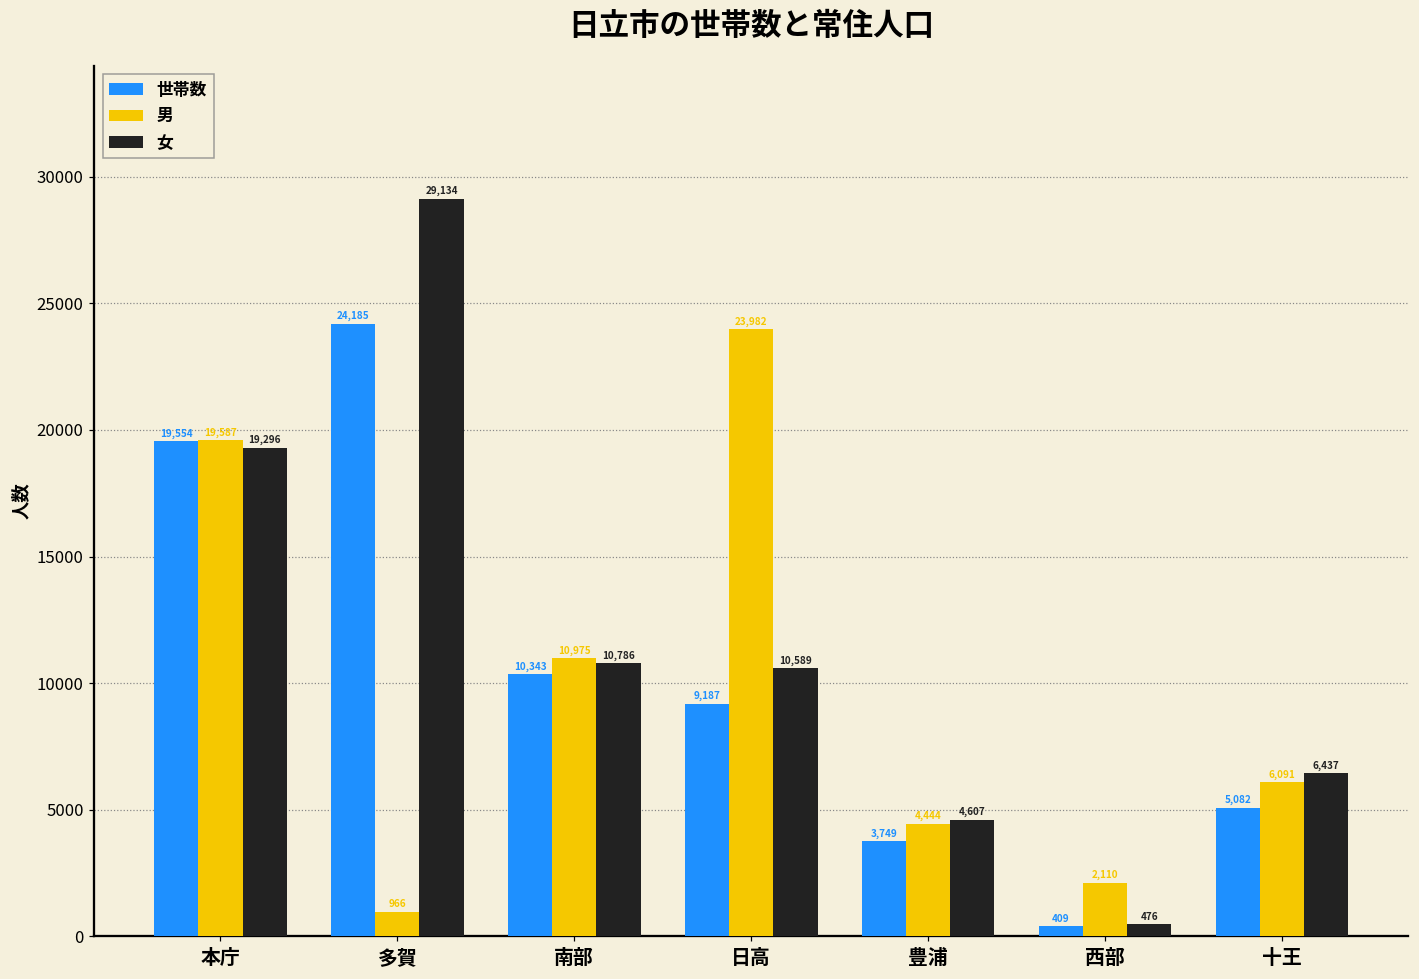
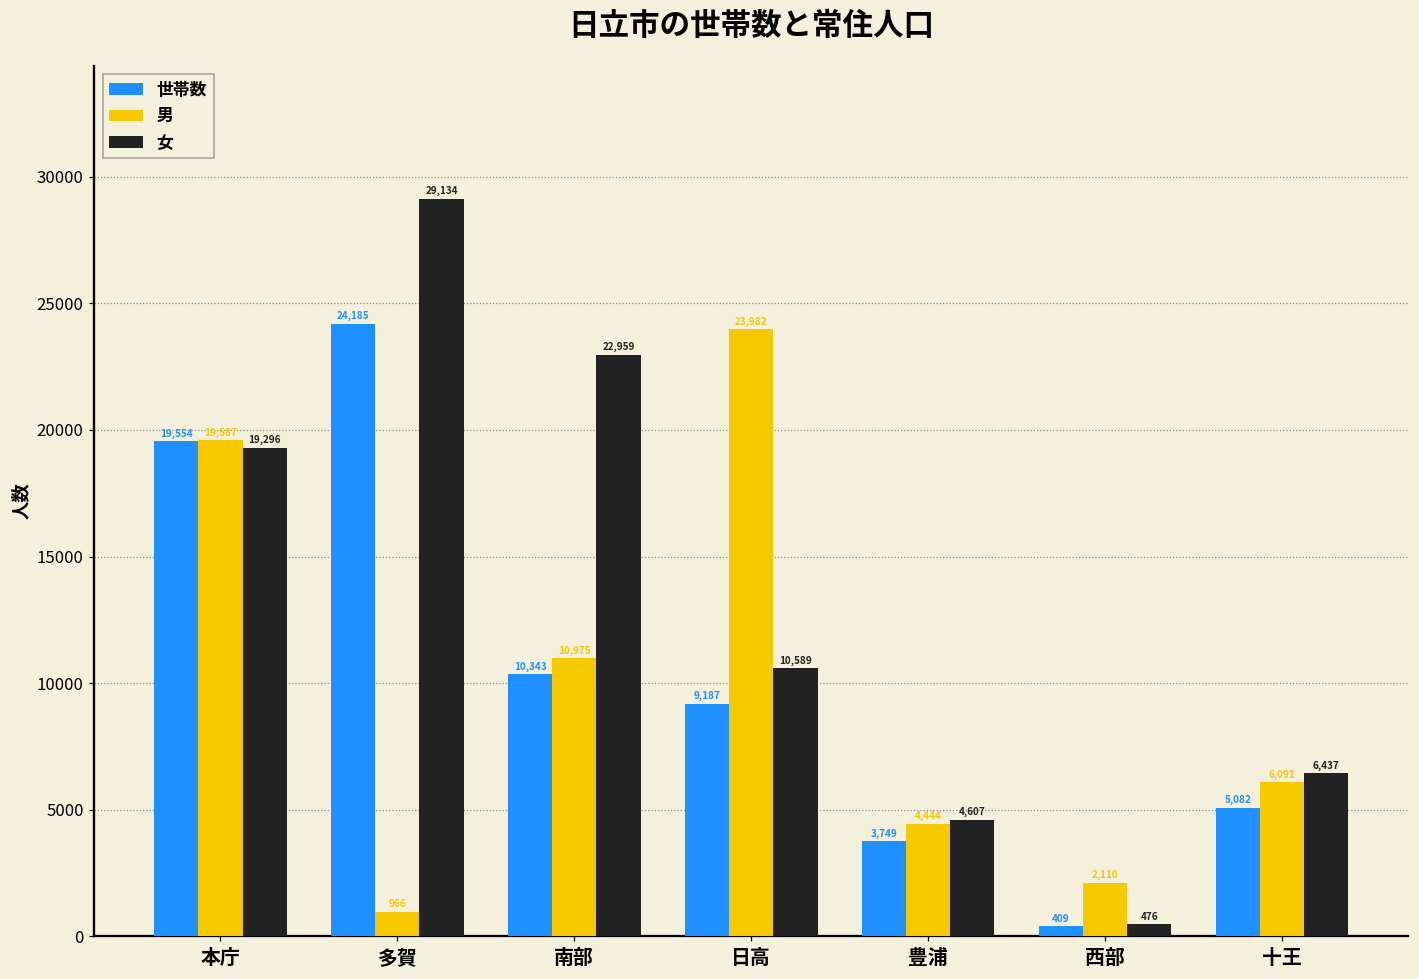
女, 南部: 10,786 -> 22,959
